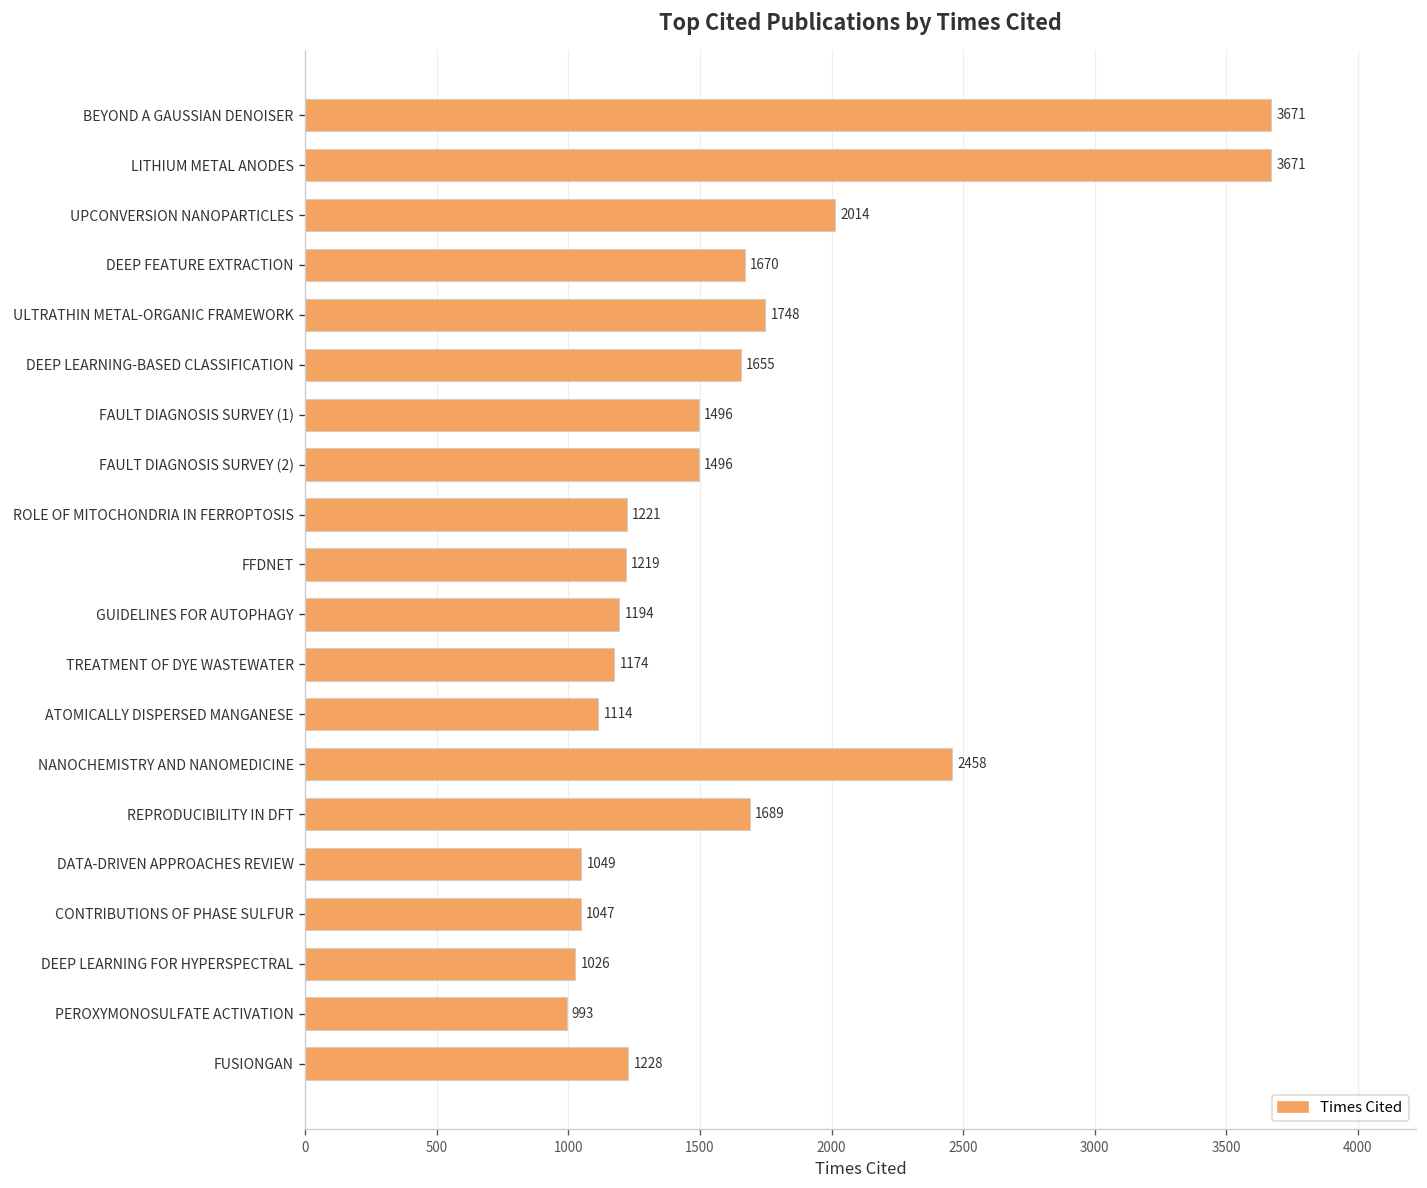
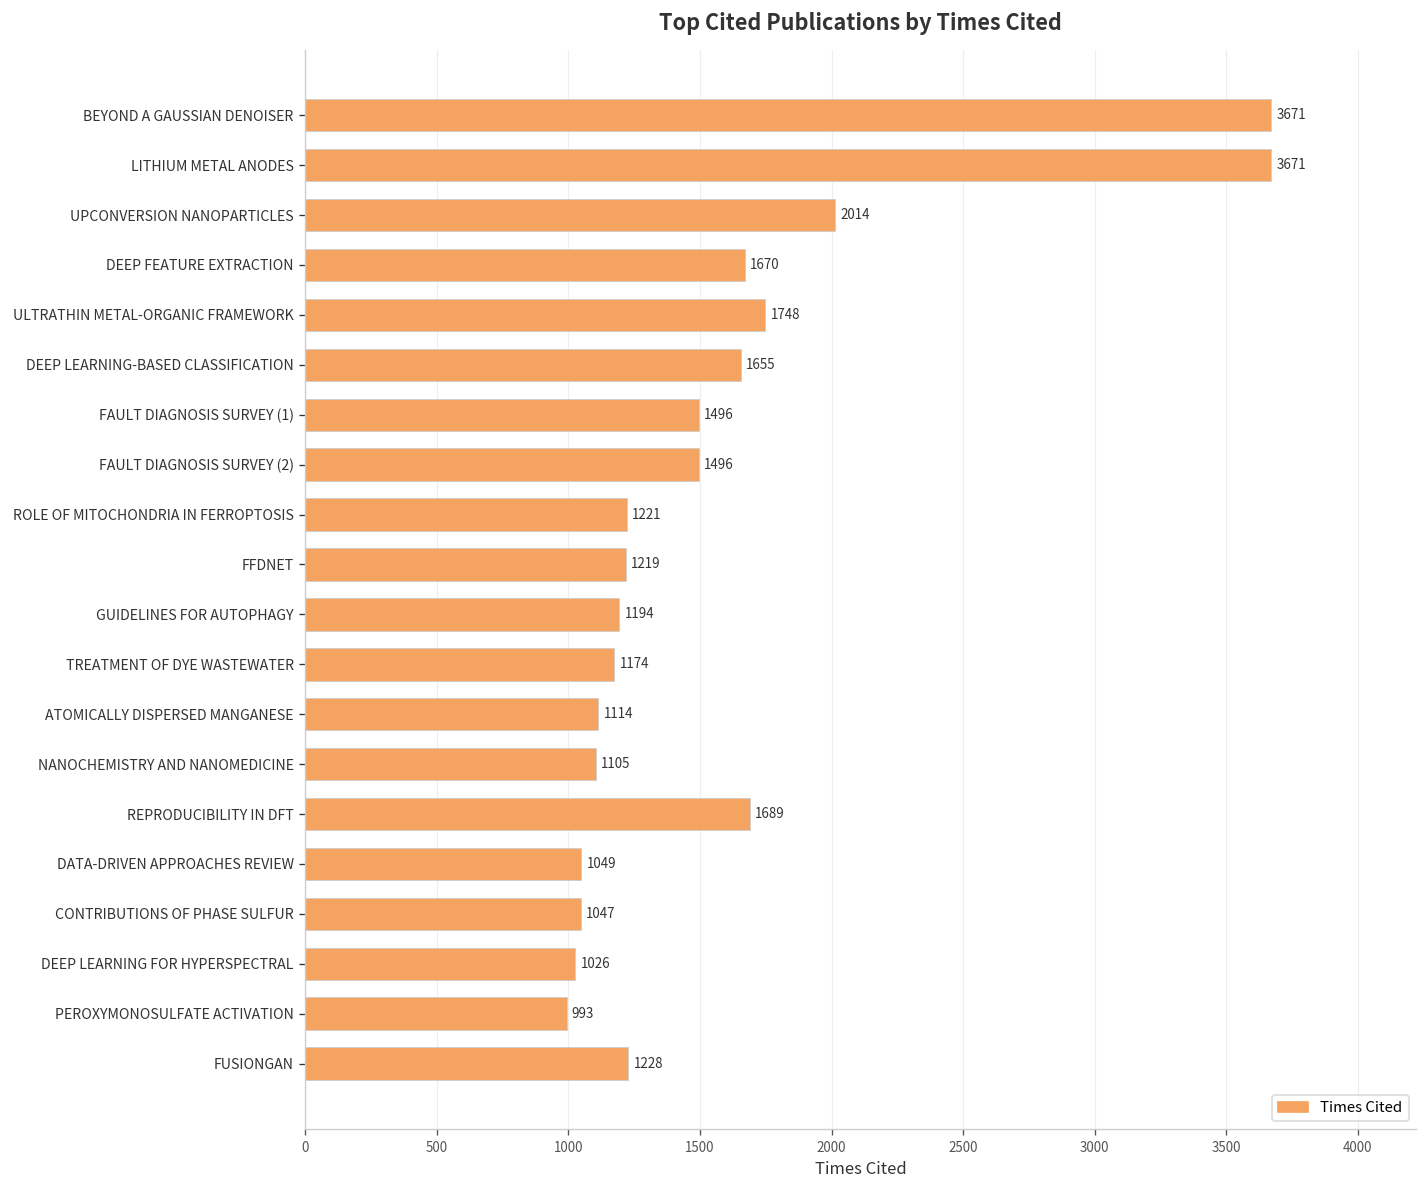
NANOCHEMISTRY AND NANOMEDICINE: 2458 -> 1105
